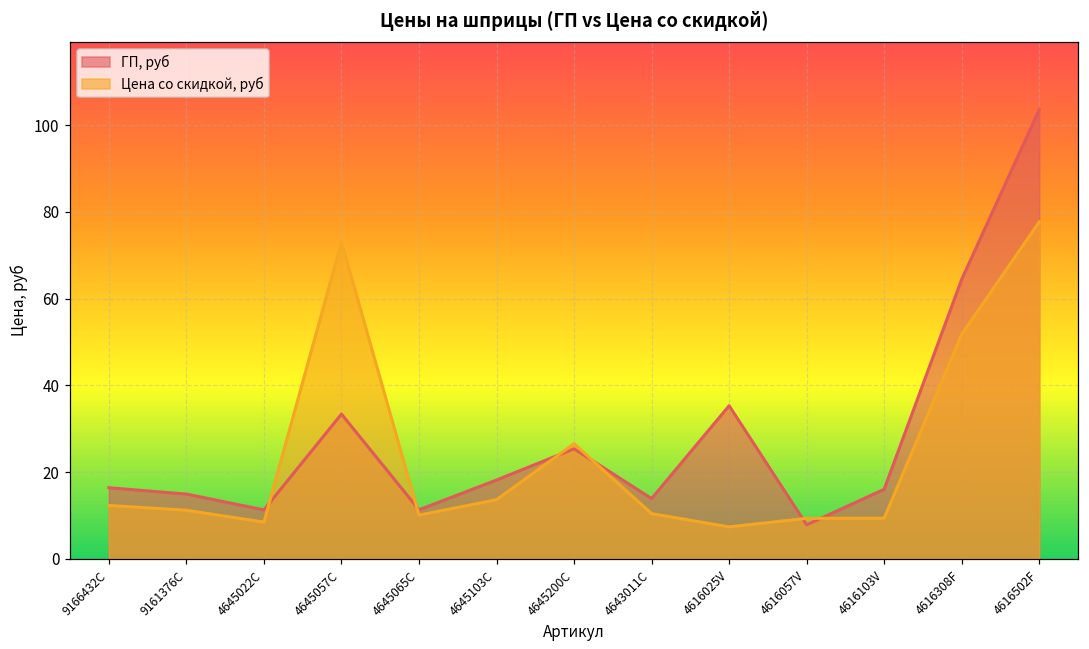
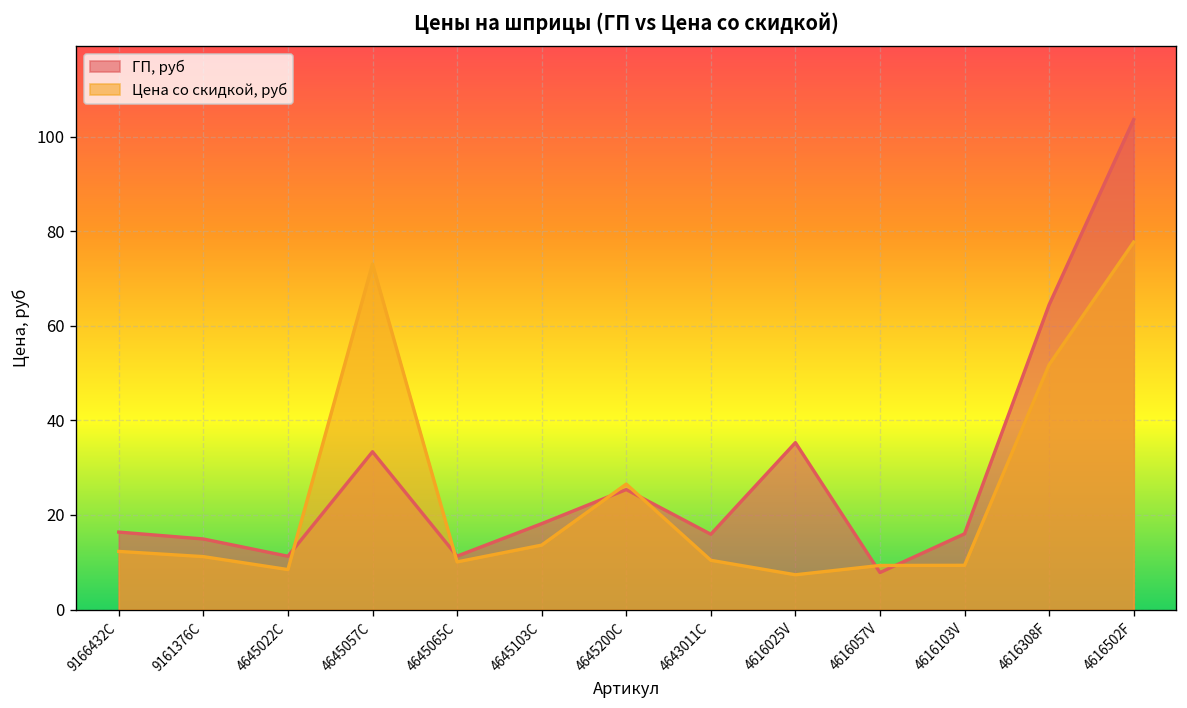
ГП, руб, 4643011C: 14 -> 16
